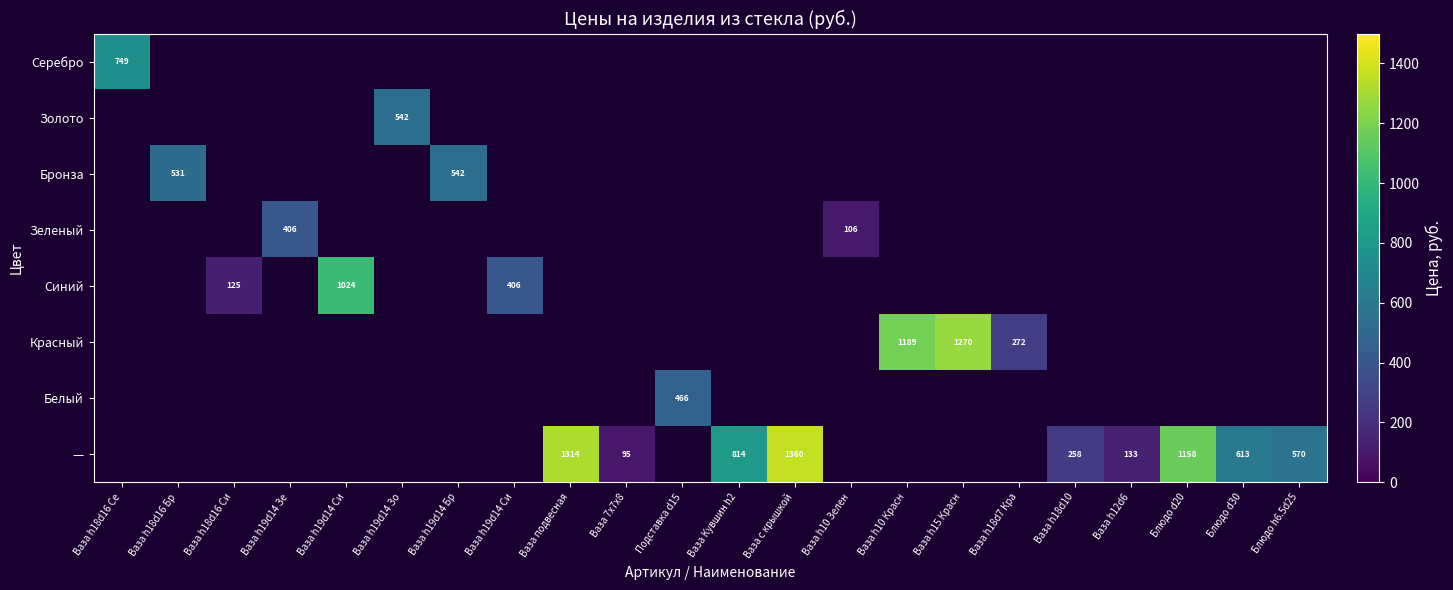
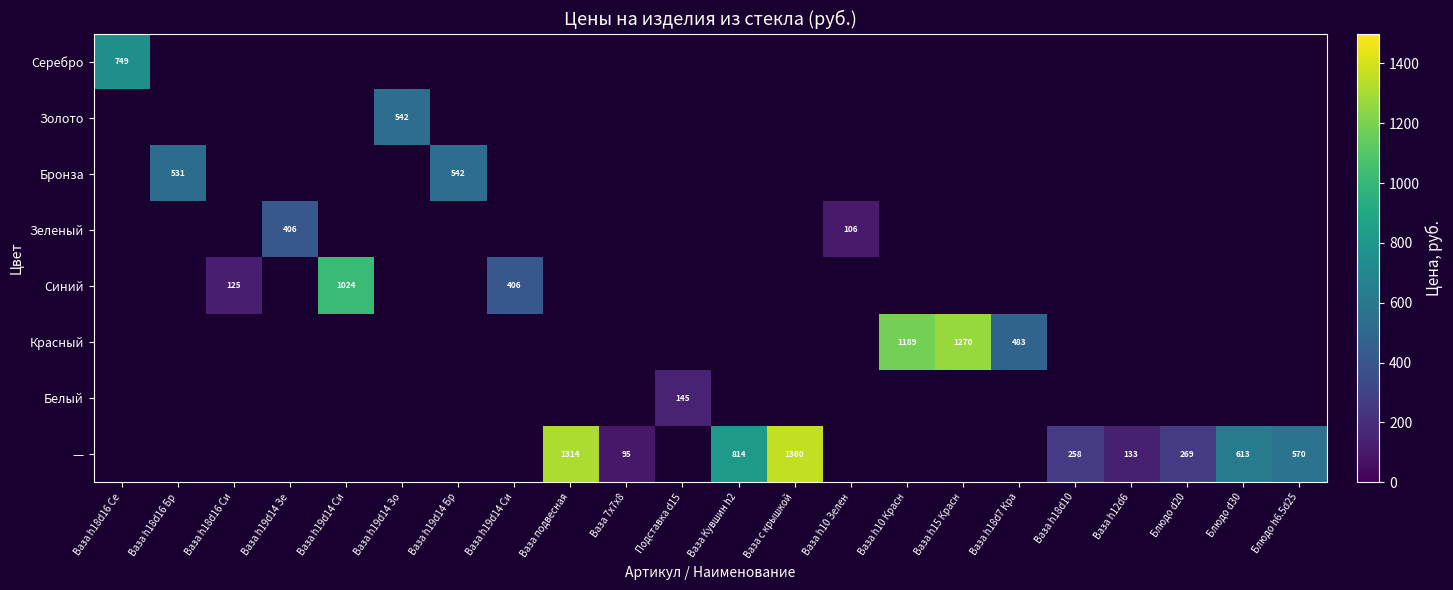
Красный, Ваза h18d7 Кра: 272 -> 483
Белый, Подставка d15: 466 -> 145
—, Блюдо d20: 1158 -> 269
